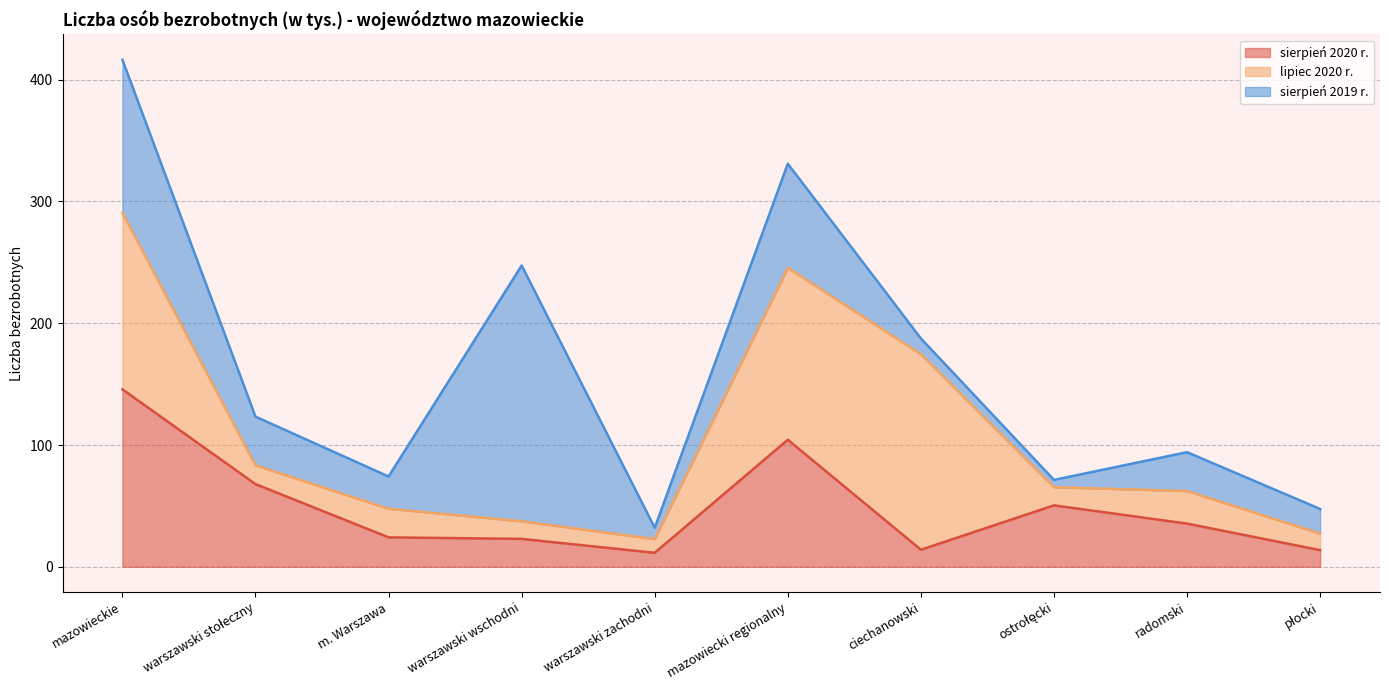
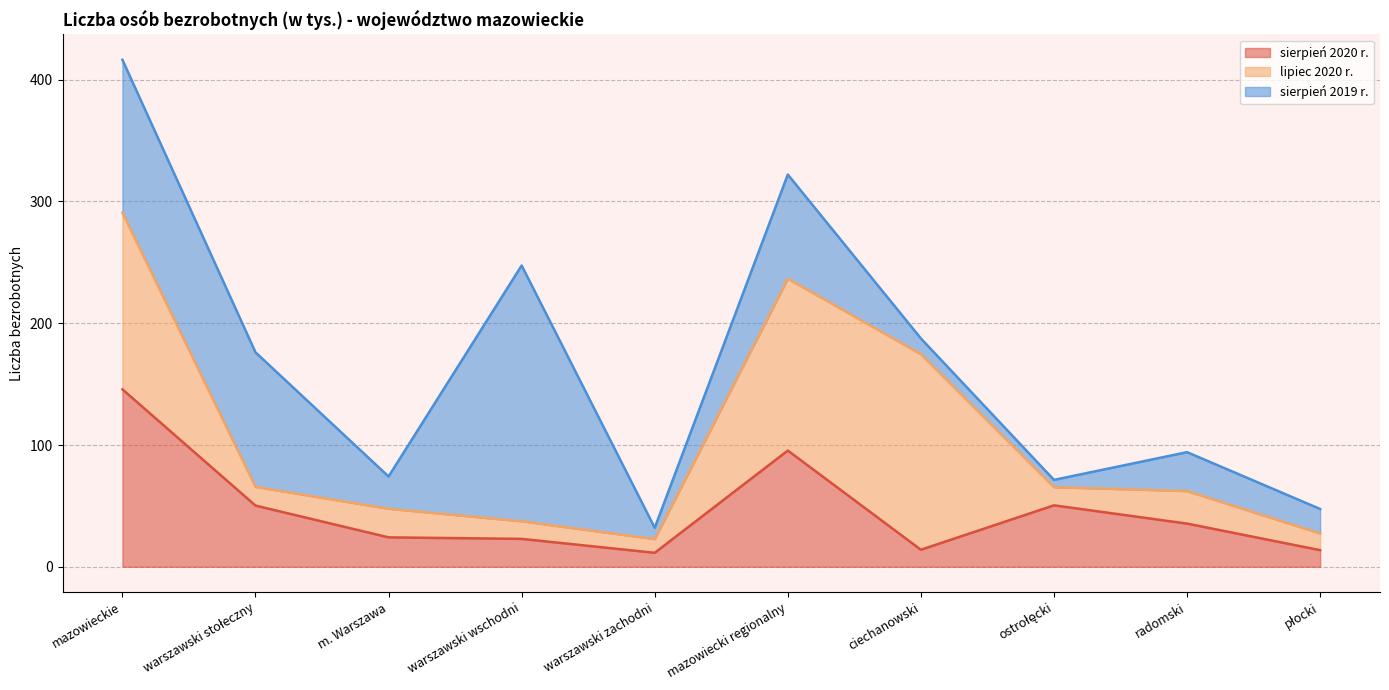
sierpień 2020 r., warszawski stołeczny: 68 -> 50
sierpień 2019 r., warszawski stołeczny: 40 -> 110
sierpień 2020 r., mazowiecki regionalny: 104 -> 95
